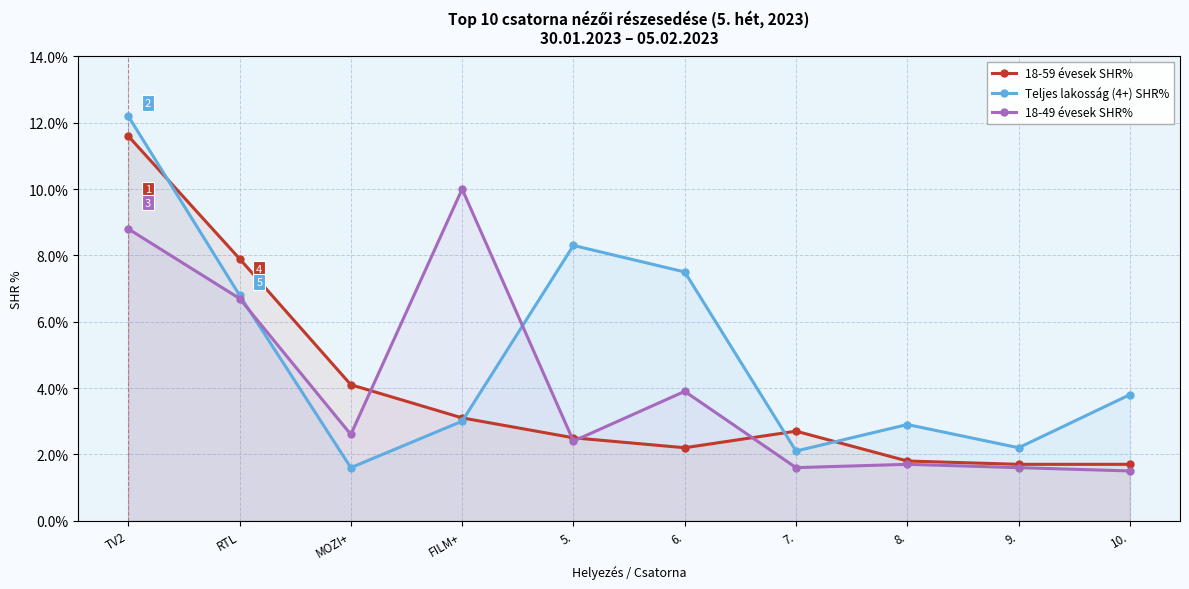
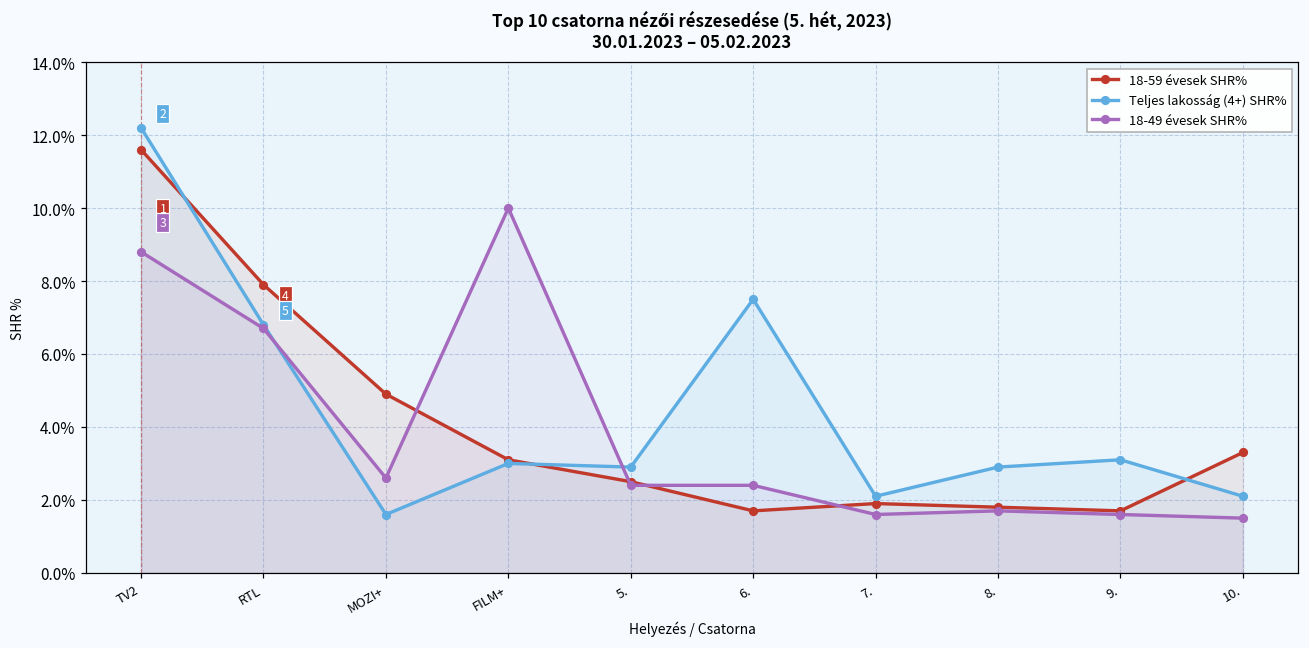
18-59 évesek SHR%, MOZI+: 4.1% -> 4.9%
Teljes lakosság (4+) SHR%, 5.: 8.3% -> 2.9%
18-59 évesek SHR%, 6.: 2.2% -> 1.7%
18-49 évesek SHR%, 6.: 3.9% -> 2.4%
18-59 évesek SHR%, 7.: 2.7% -> 1.9%
Teljes lakosság (4+) SHR%, 9.: 2.2% -> 3.1%
18-59 évesek SHR%, 10.: 1.7% -> 3.3%
Teljes lakosság (4+) SHR%, 10.: 3.8% -> 2.1%
